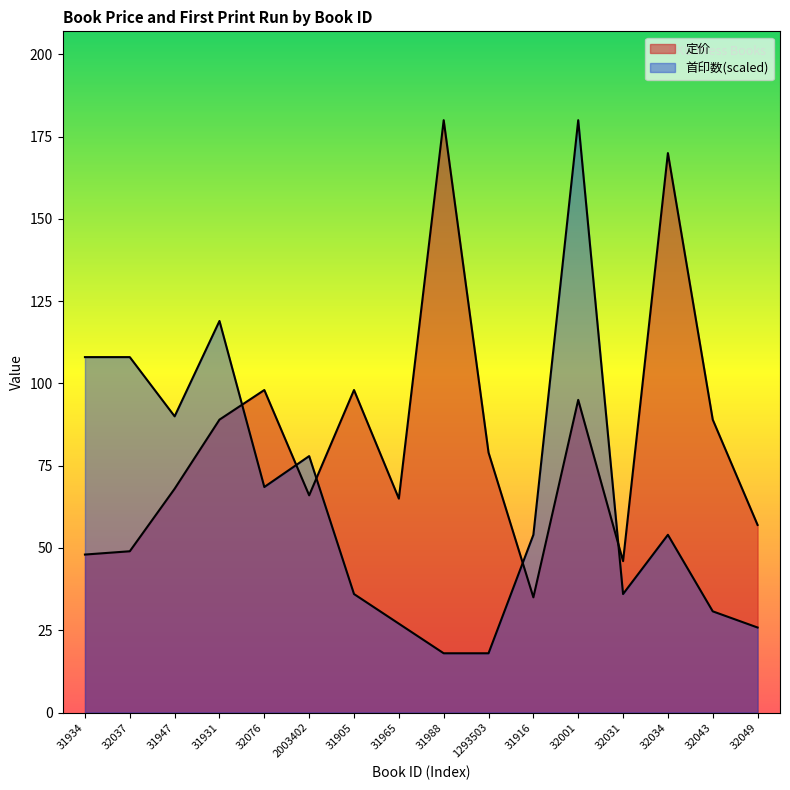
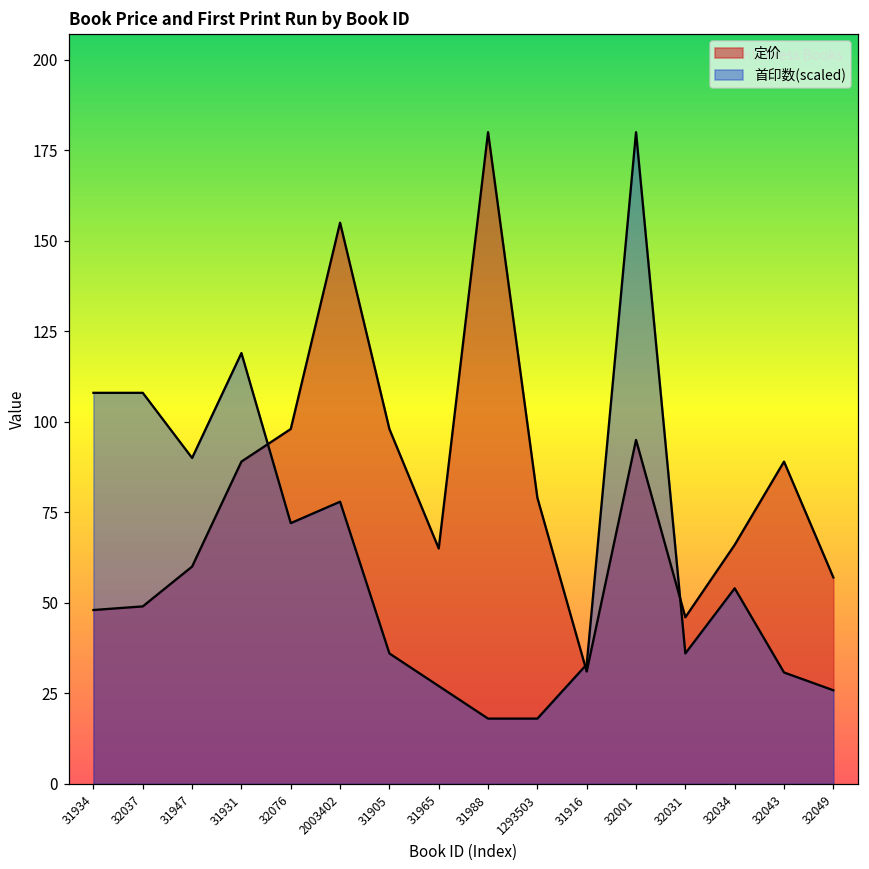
定价, 31947: 68 -> 60
首印数(scaled), 32076: 69 -> 72
定价, 2003402: 66 -> 155
定价, 31916: 35 -> 31
首印数(scaled), 31916: 54 -> 33
定价, 32034: 170 -> 66
